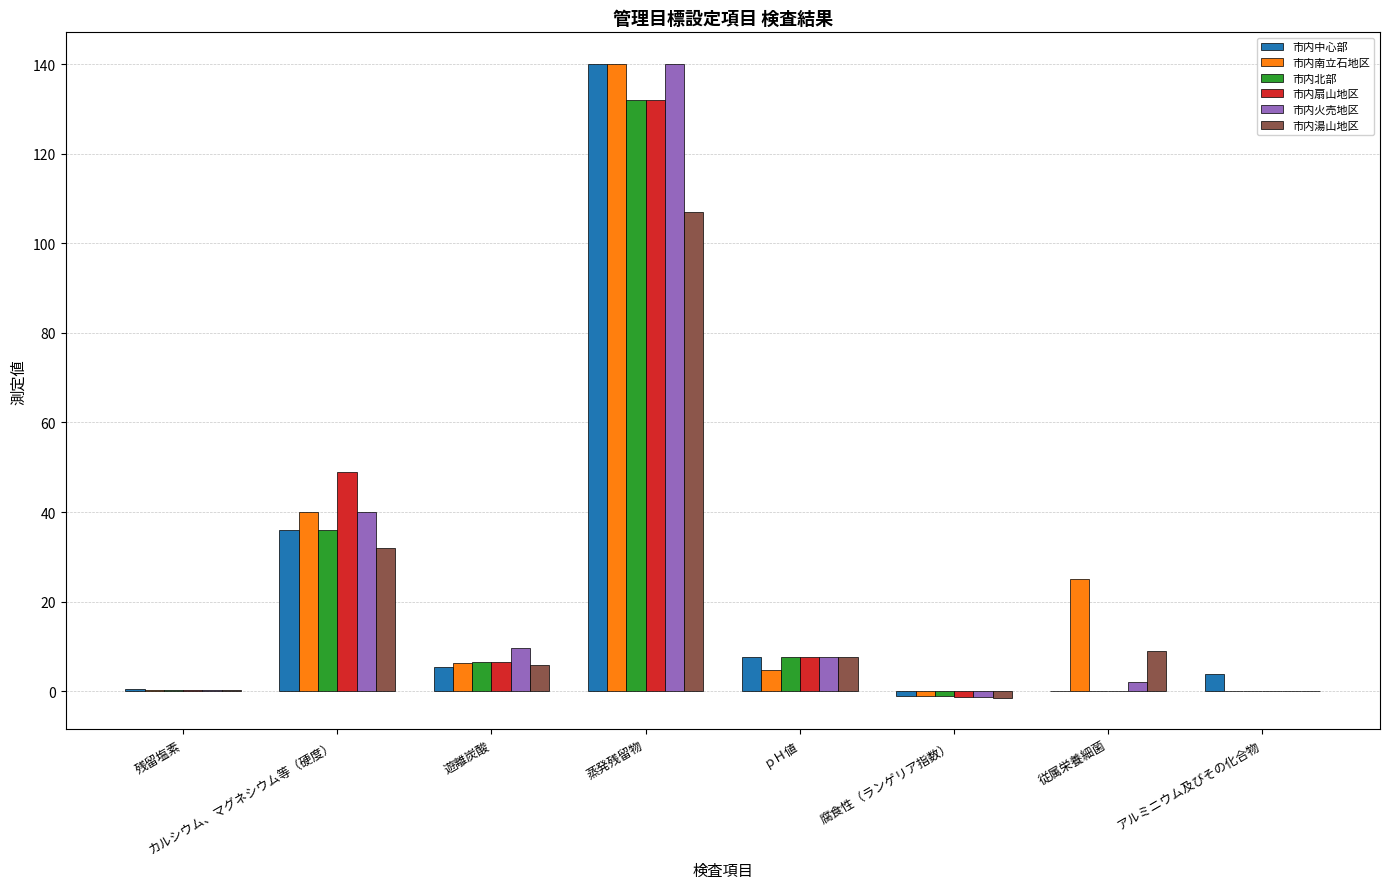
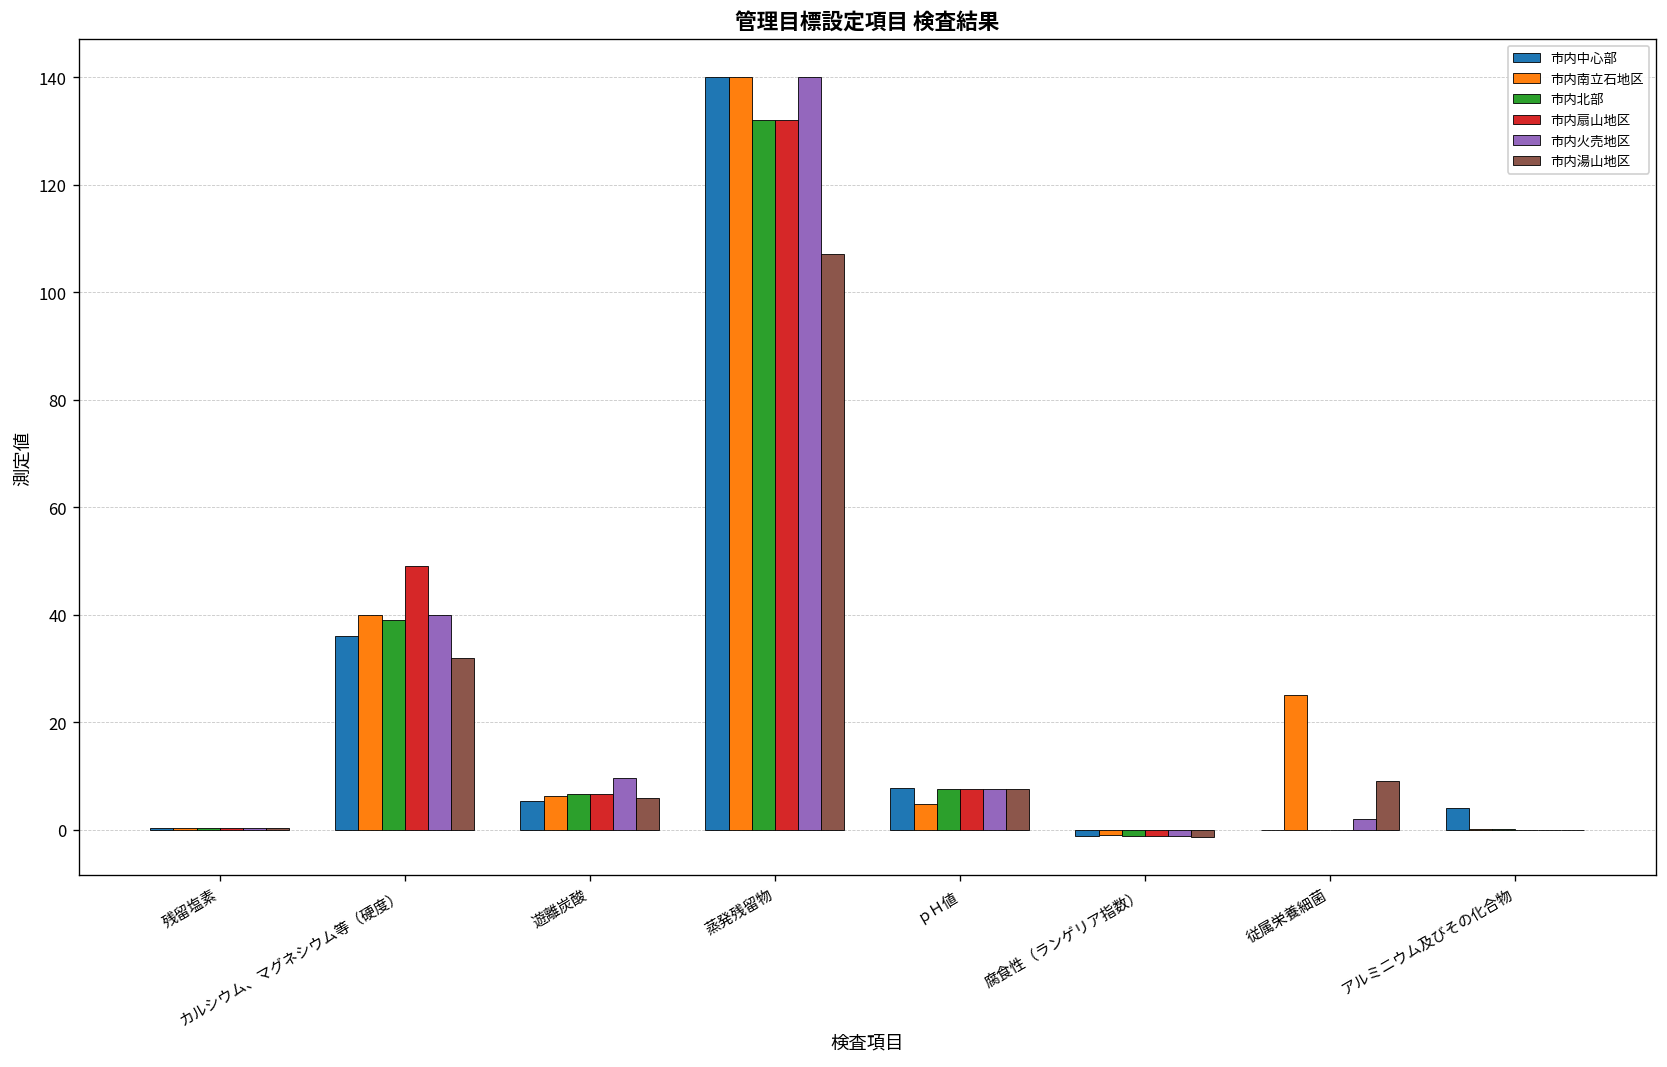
市内北部, カルシウム、マグネシウム等（硬度）: 36 -> 39
